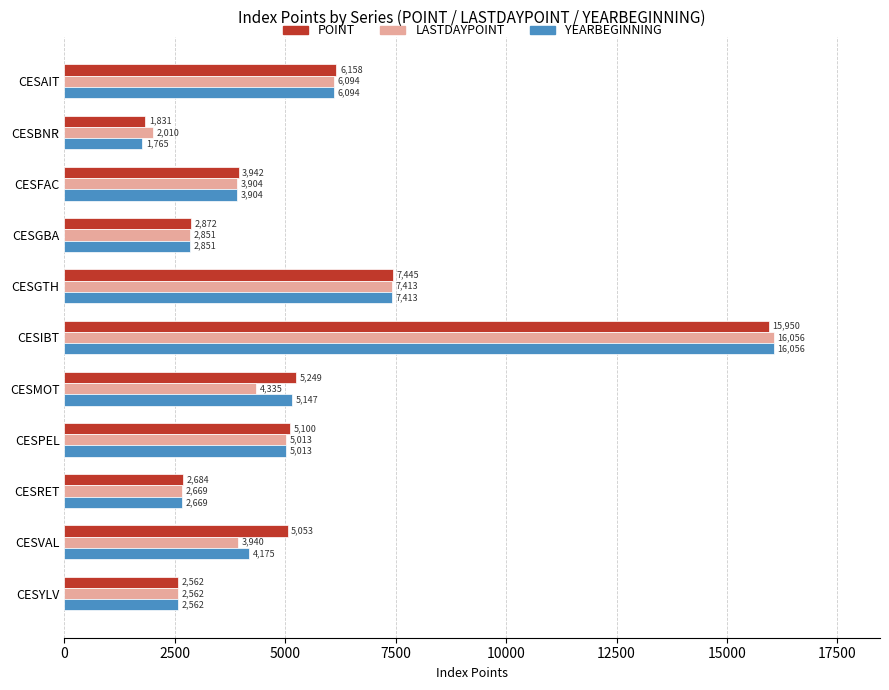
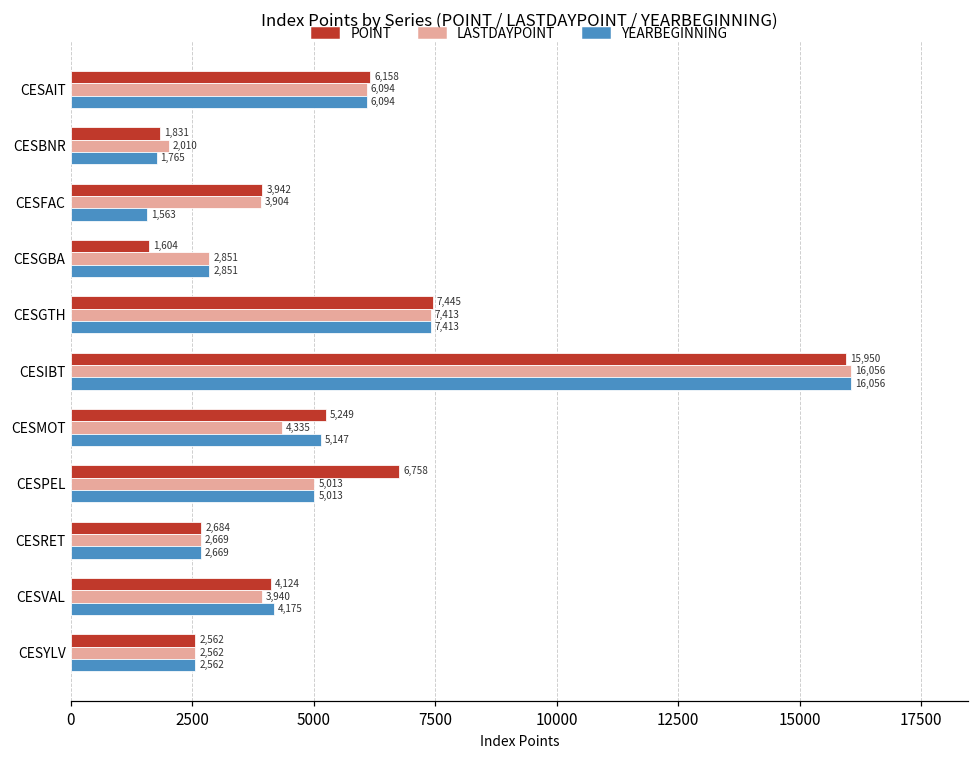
YEARBEGINNING, CESFAC: 3,904 -> 1,563
POINT, CESGBA: 2,872 -> 1,604
POINT, CESPEL: 5,100 -> 6,758
POINT, CESVAL: 5,053 -> 4,124
